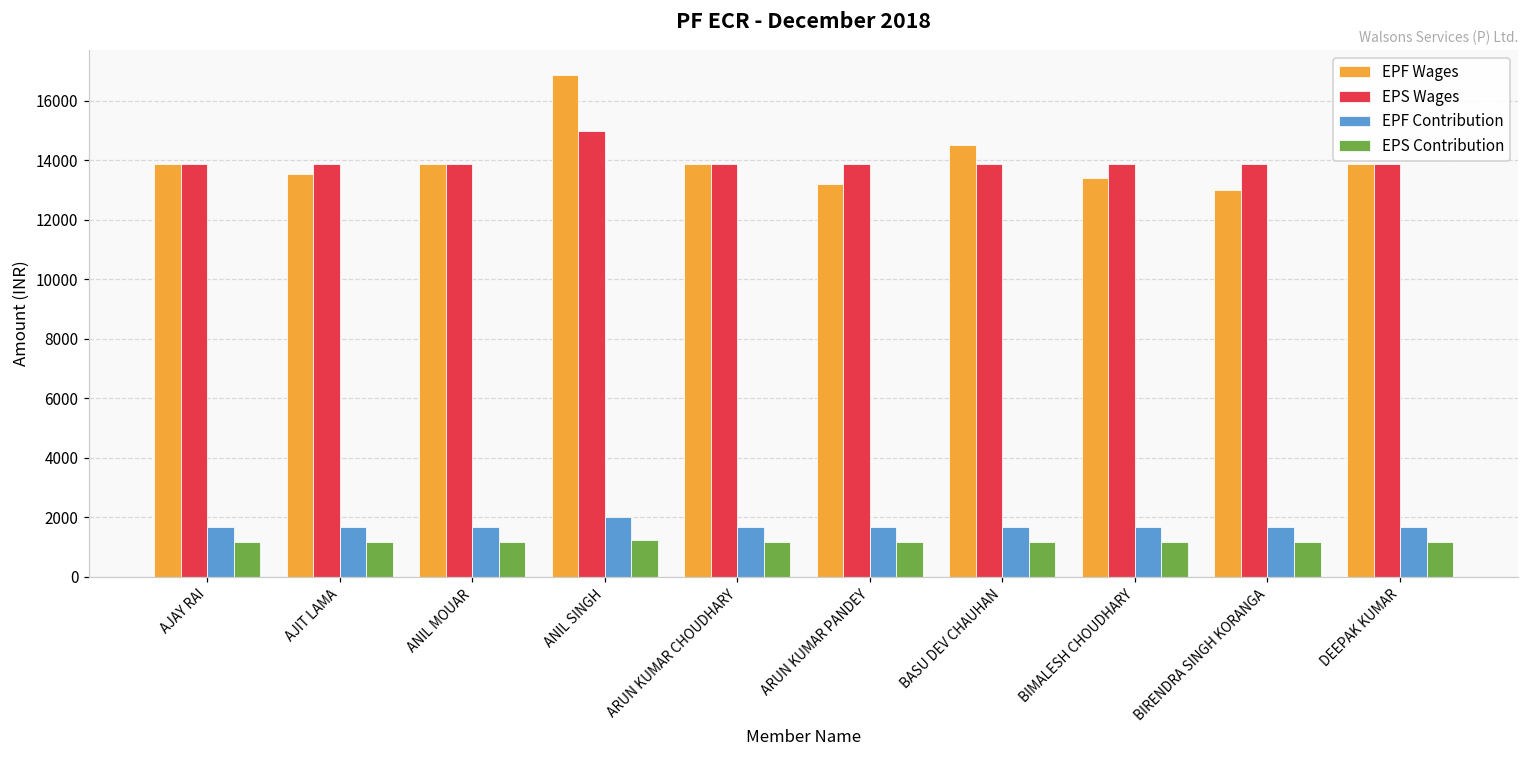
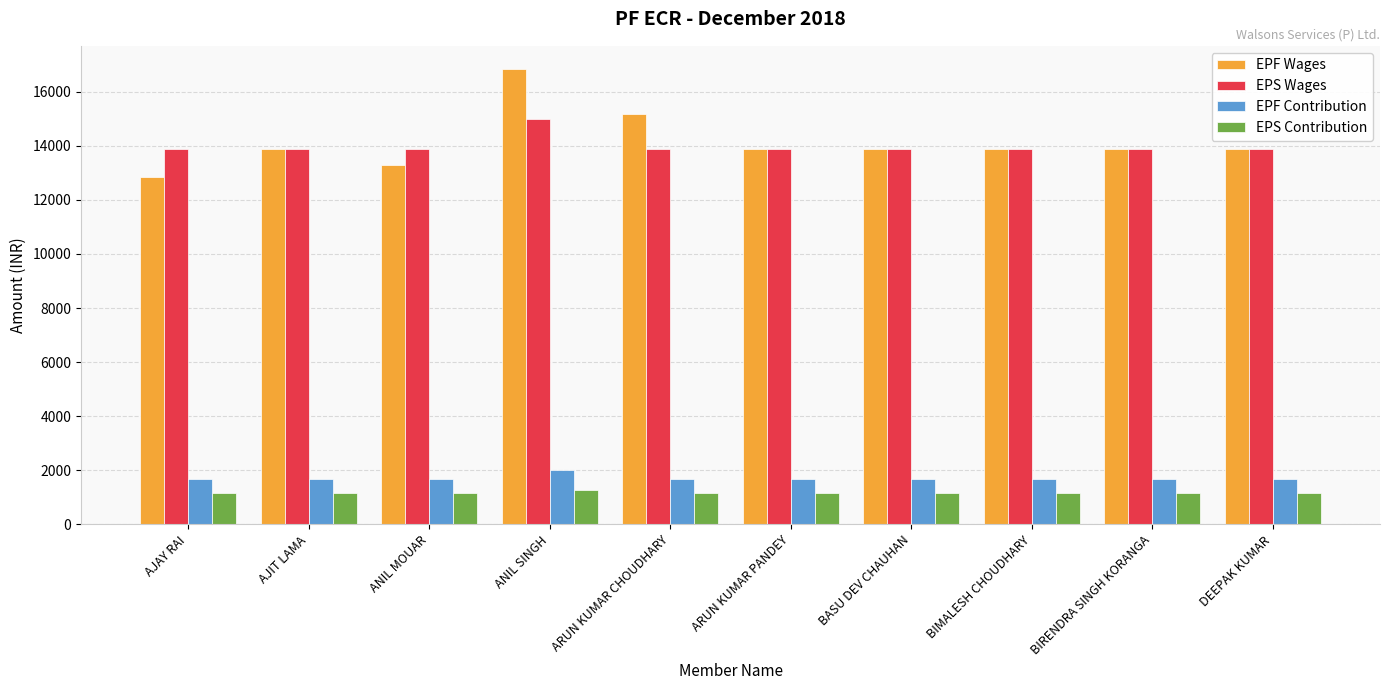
EPF Wages, AJAY RAI: 13900 -> 12900
EPF Wages, AJIT LAMA: 13600 -> 13900
EPF Wages, ANIL MOUAR: 13900 -> 13300
EPF Wages, ARUN KUMAR CHOUDHARY: 13900 -> 15200
EPF Wages, ARUN KUMAR PANDEY: 13200 -> 13900
EPF Wages, BASU DEV CHAUHAN: 14500 -> 13900
EPF Wages, BIMALESH CHOUDHARY: 13400 -> 13900
EPF Wages, BIRENDRA SINGH KORANGA: 13000 -> 13900
